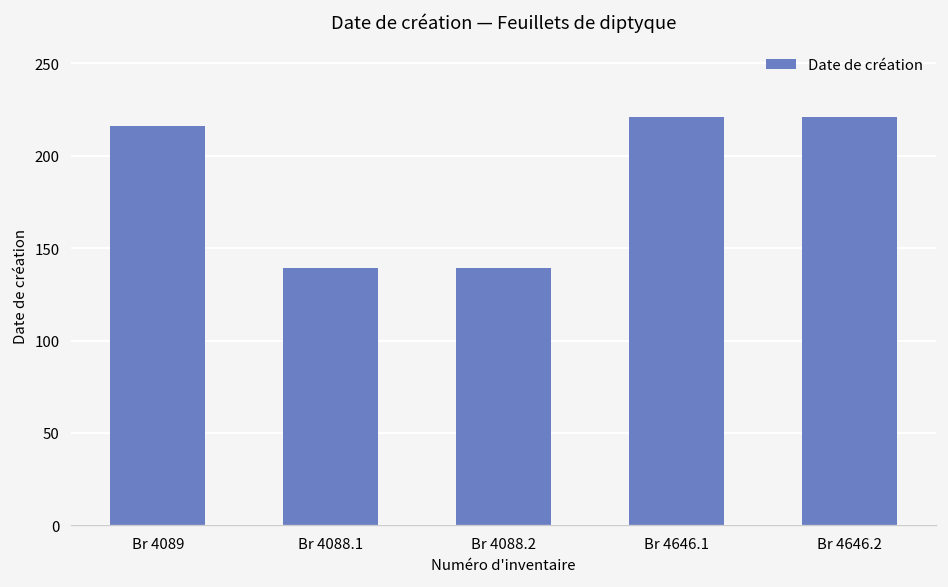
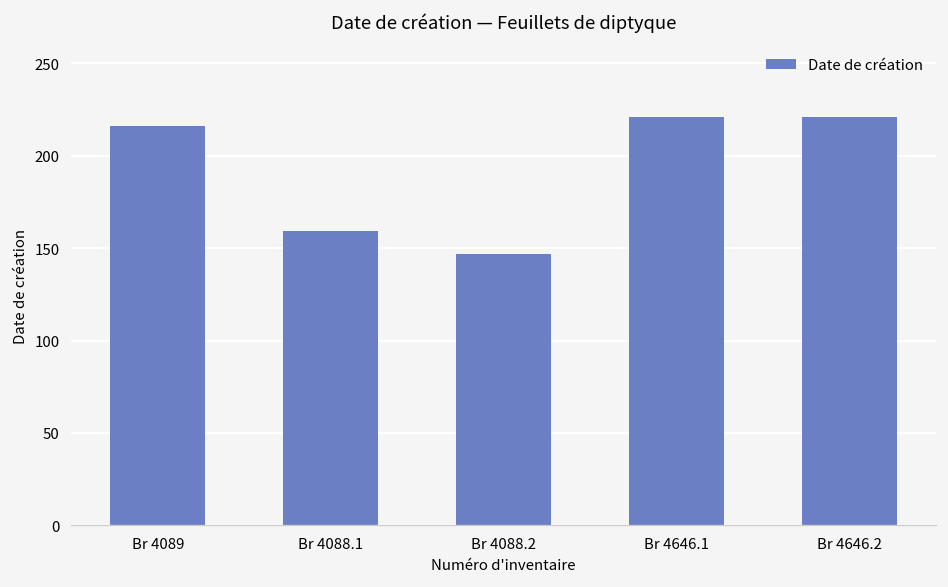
Br 4088.1: 139 -> 159
Br 4088.2: 139 -> 147
